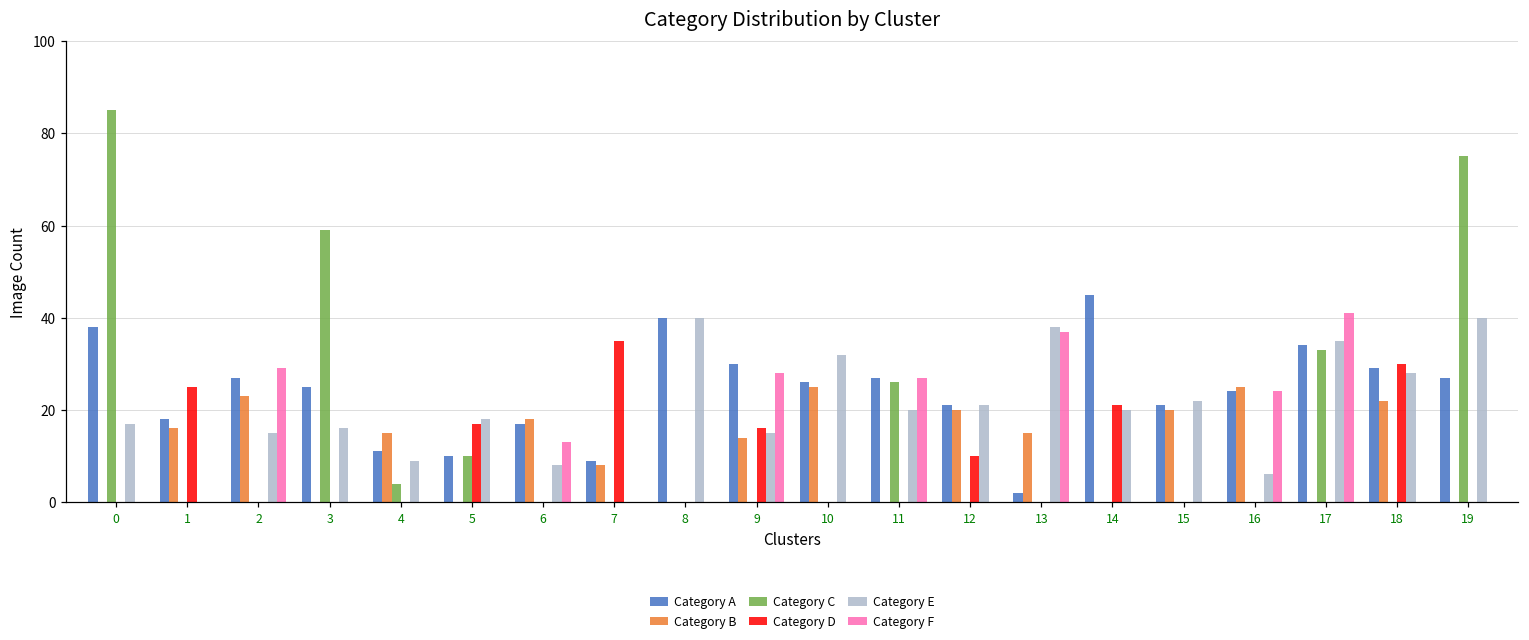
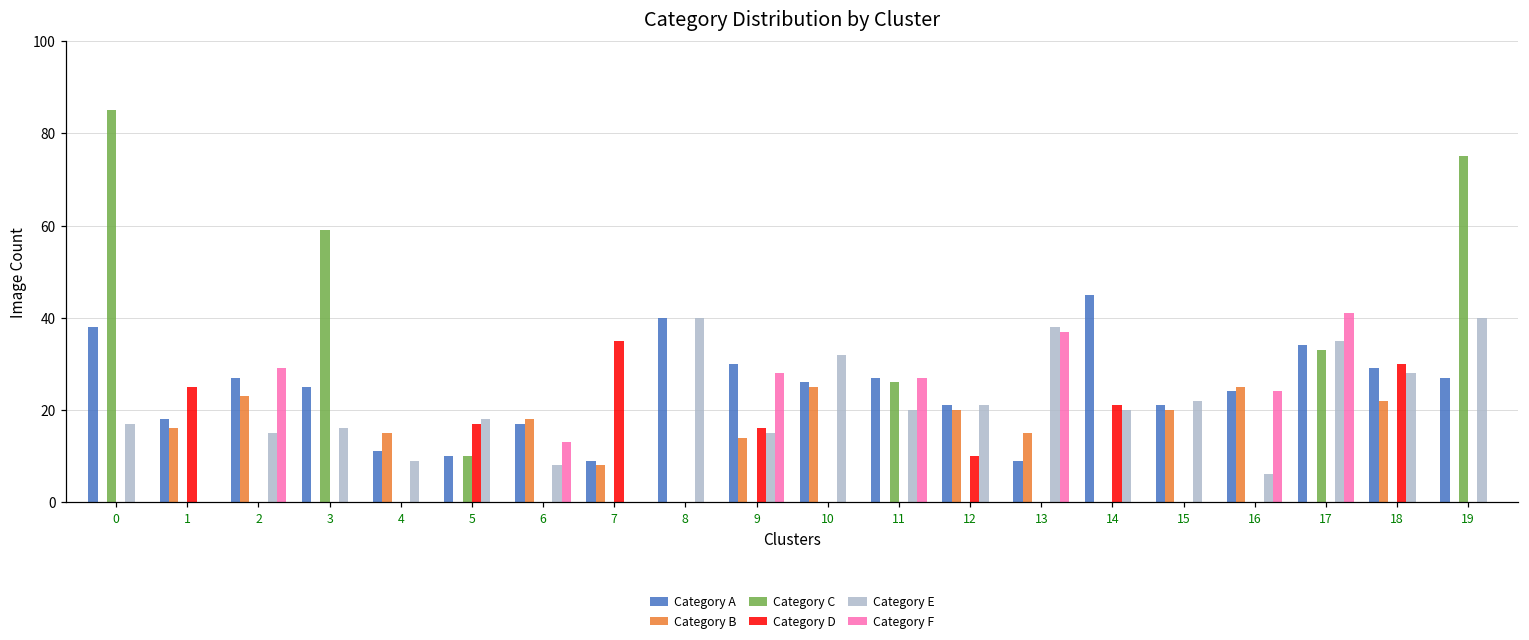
Category C, 4: 4 -> 0
Category A, 13: 2 -> 9
